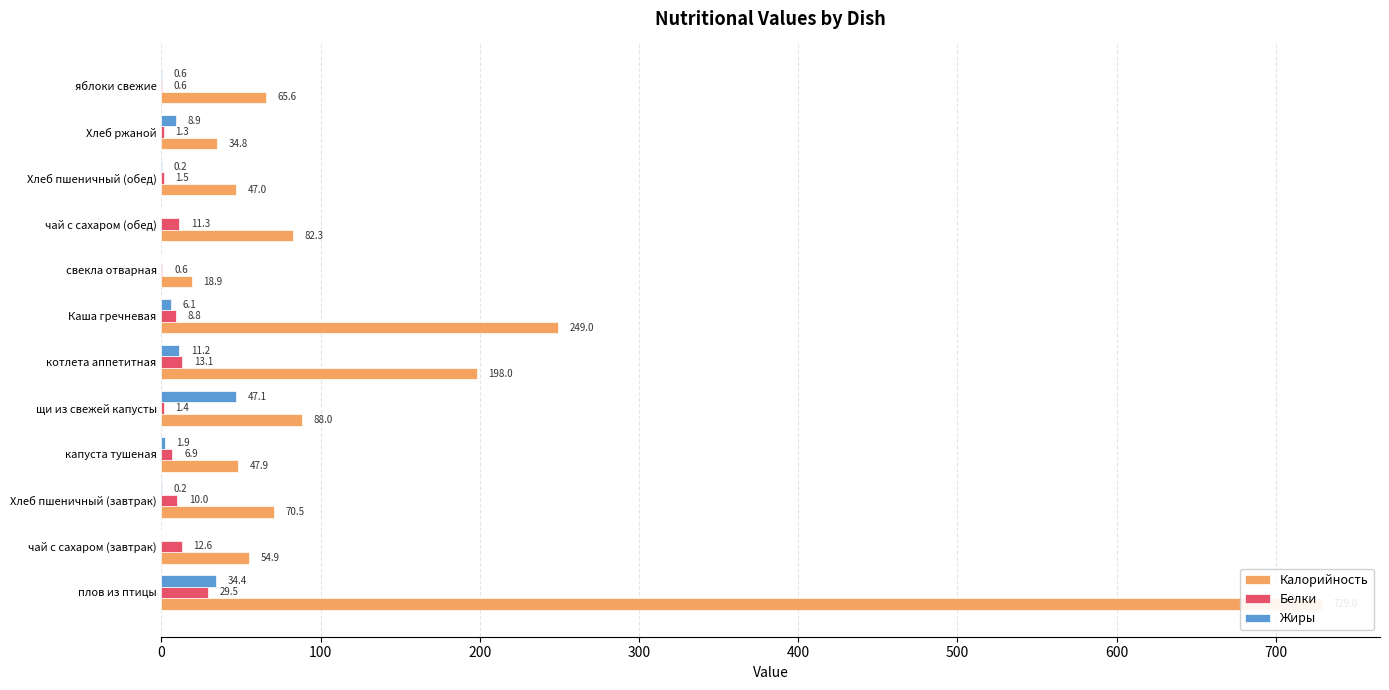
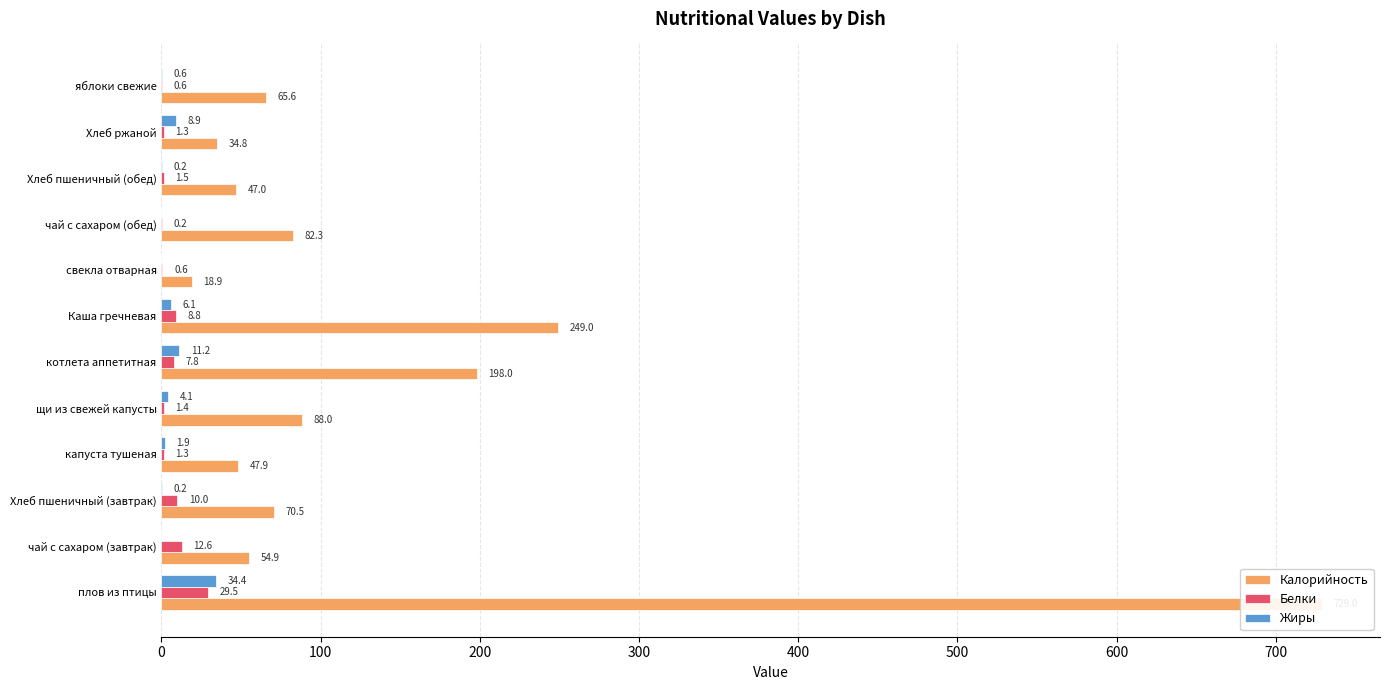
Белки, чай с сахаром (обед): 11.3 -> 0.2
Белки, котлета аппетитная: 13.1 -> 7.8
Жиры, щи из свежей капусты: 47.1 -> 4.1
Белки, капуста тушеная: 6.9 -> 1.3
